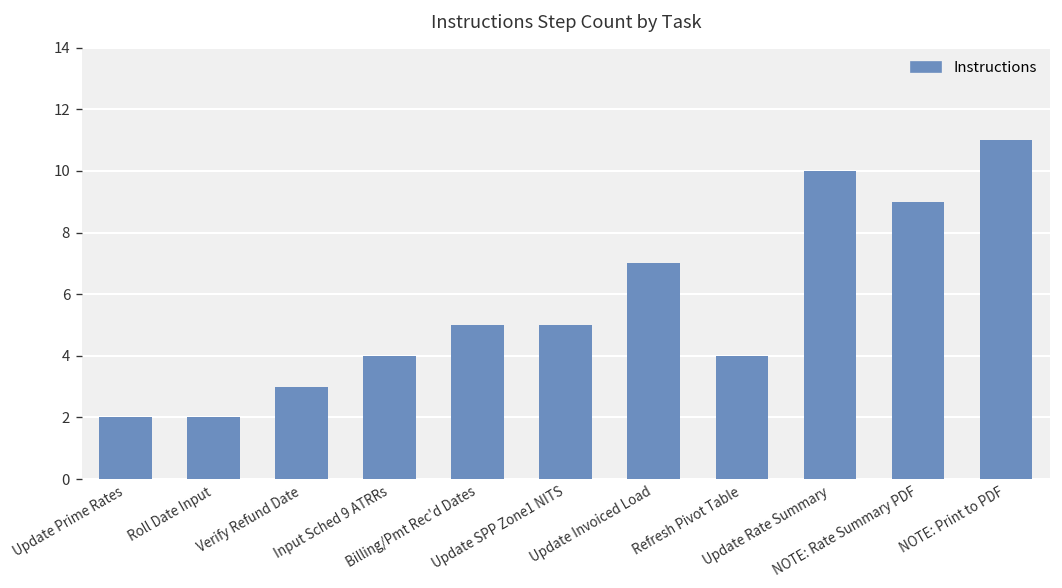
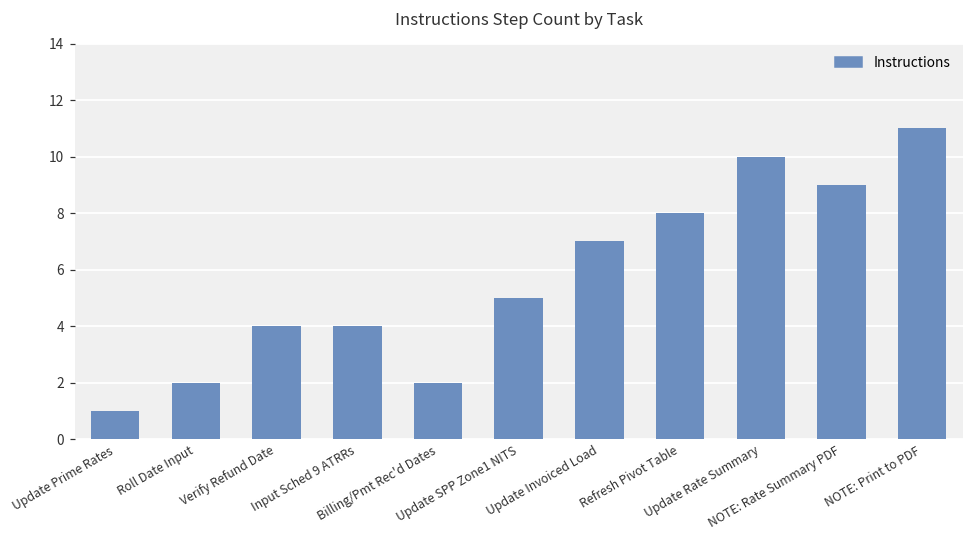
Update Prime Rates: 2 -> 1
Verify Refund Date: 3 -> 4
Billing/Pmt Rec'd Dates: 5 -> 2
Refresh Pivot Table: 4 -> 8
